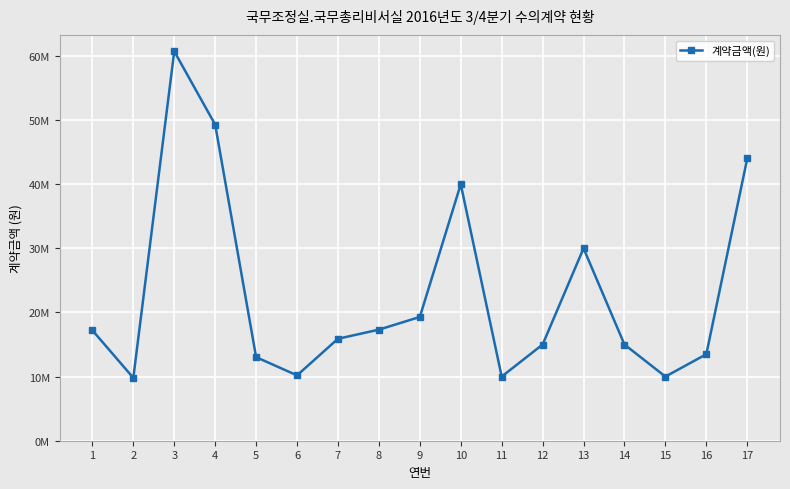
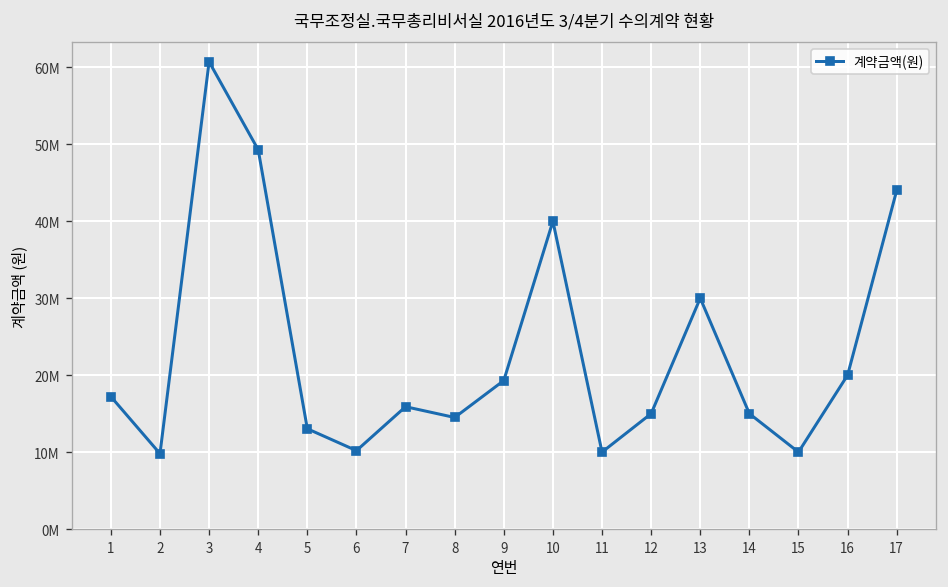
8: 17000000 -> 15000000
16: 13000000 -> 20000000
